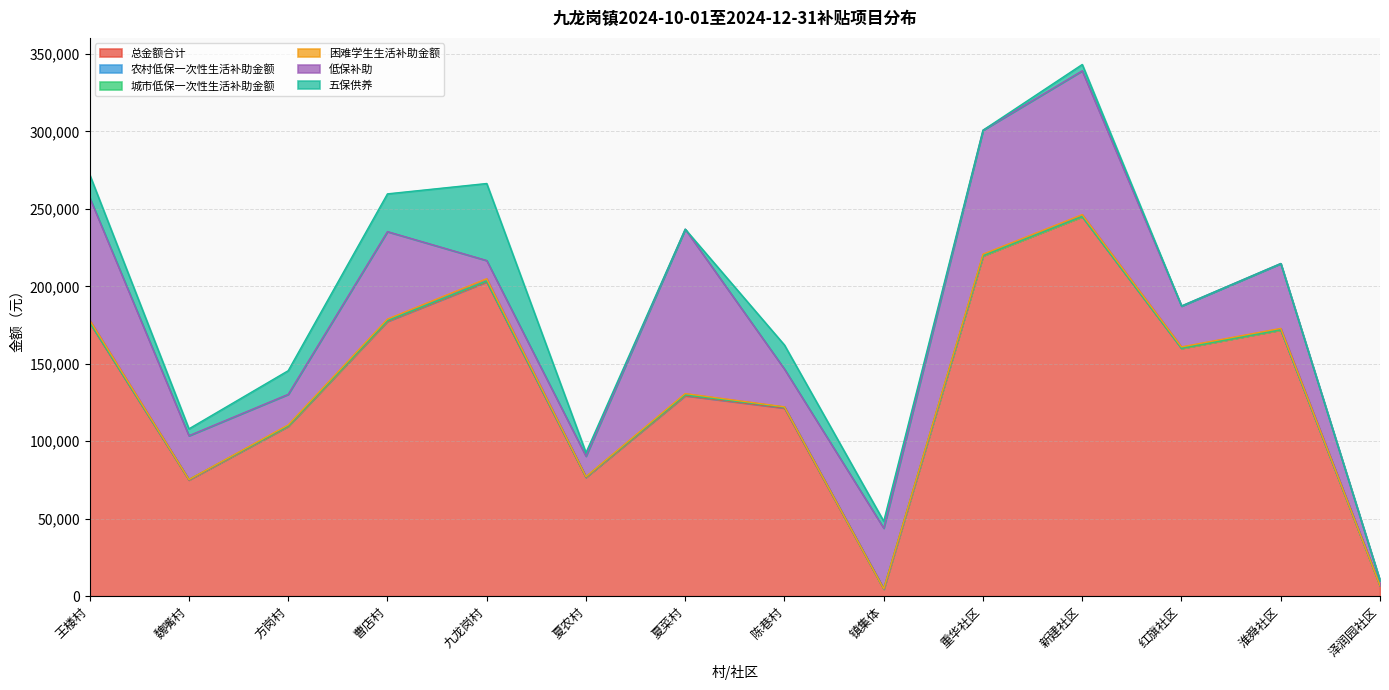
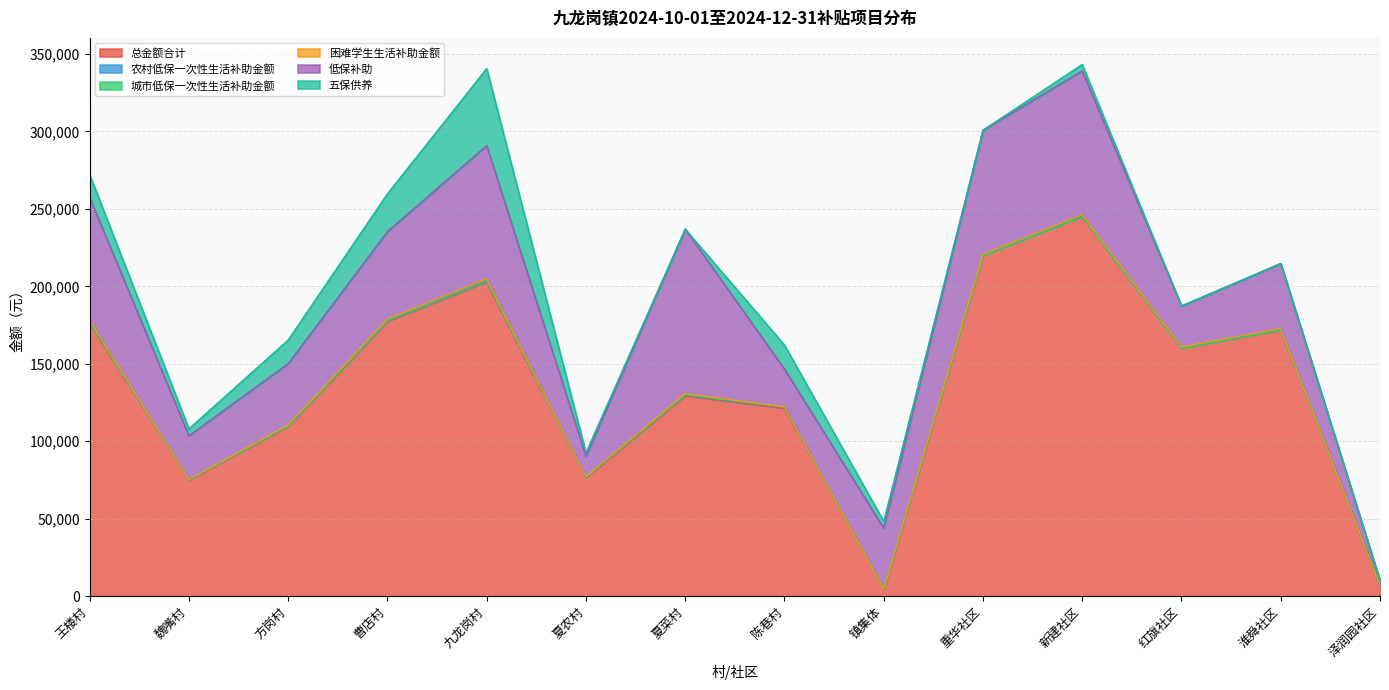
低保补助, 方岗村: 20,000 -> 40,000
低保补助, 九龙岗村: 12,000 -> 86,000
